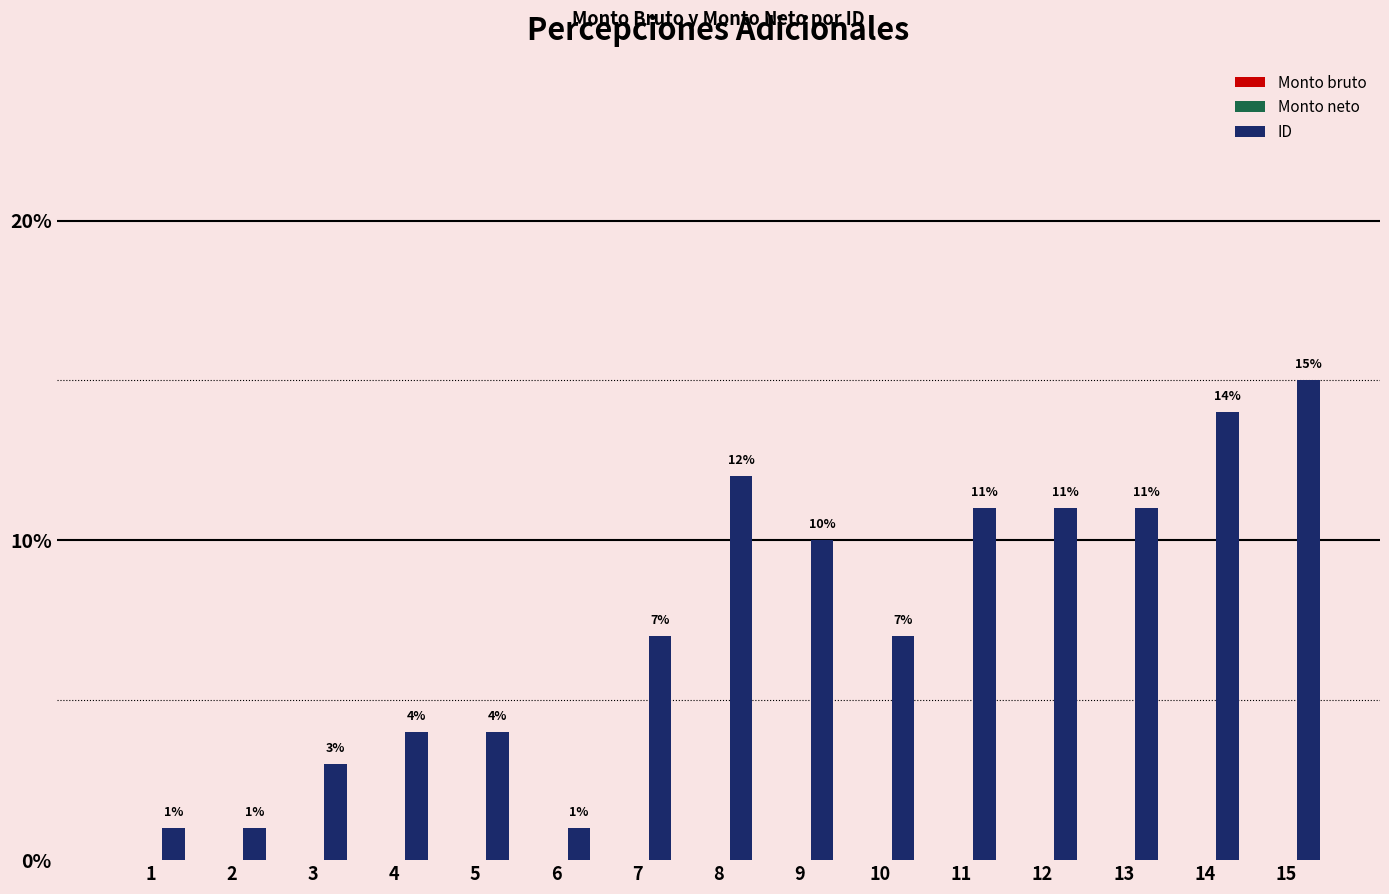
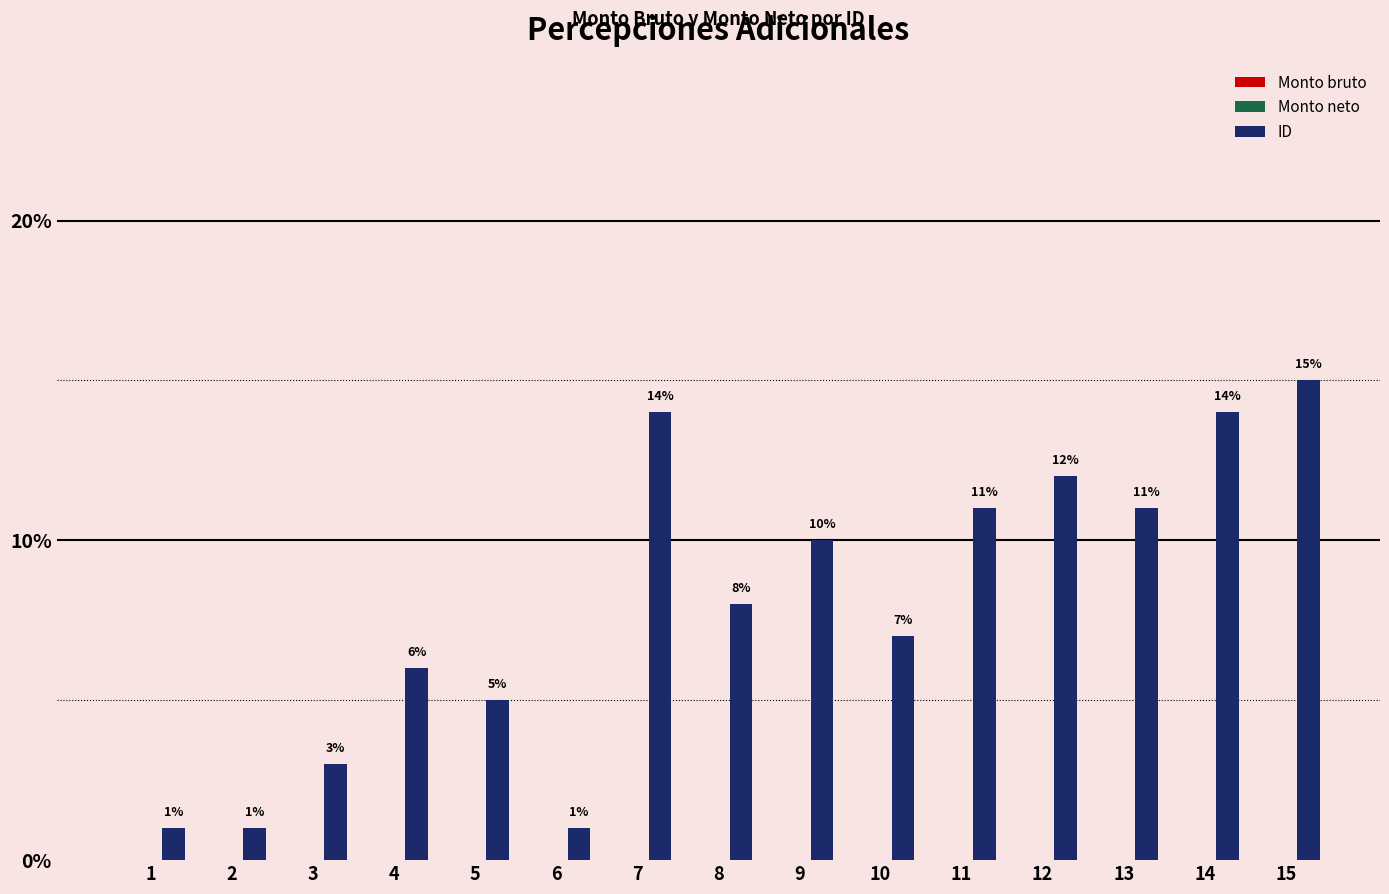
ID, 4: 4% -> 6%
ID, 5: 4% -> 5%
ID, 7: 7% -> 14%
ID, 8: 12% -> 8%
ID, 12: 11% -> 12%
